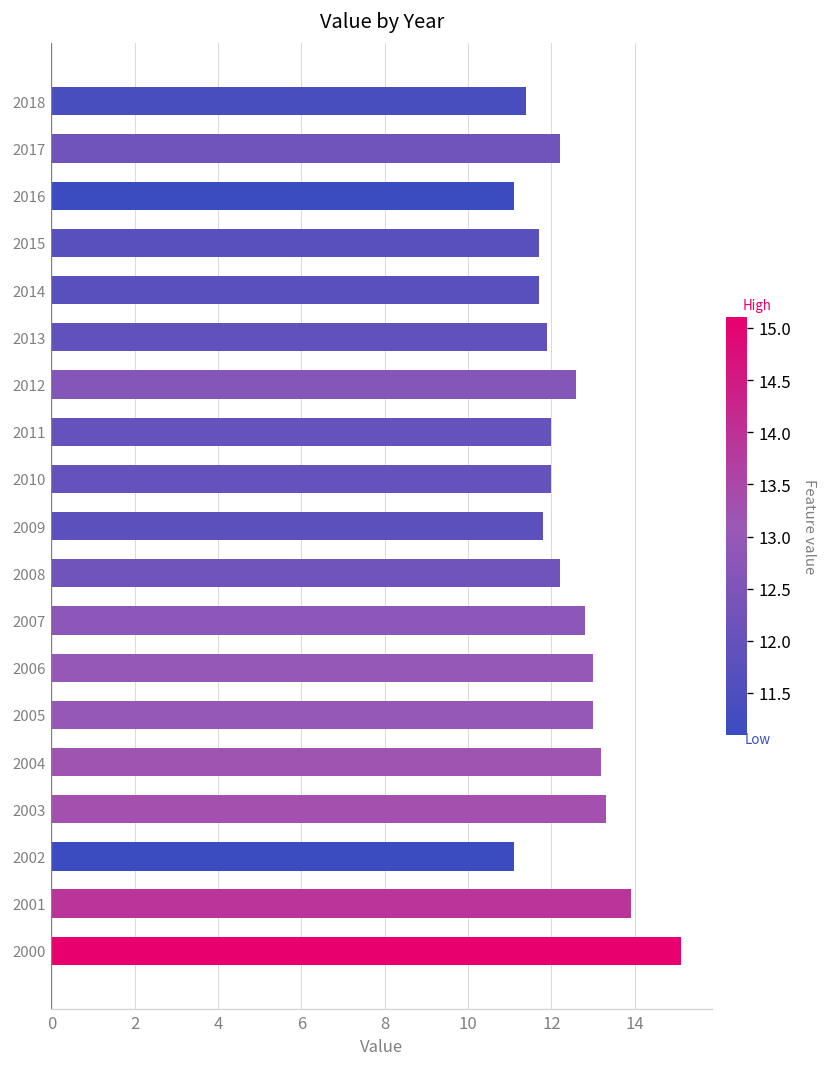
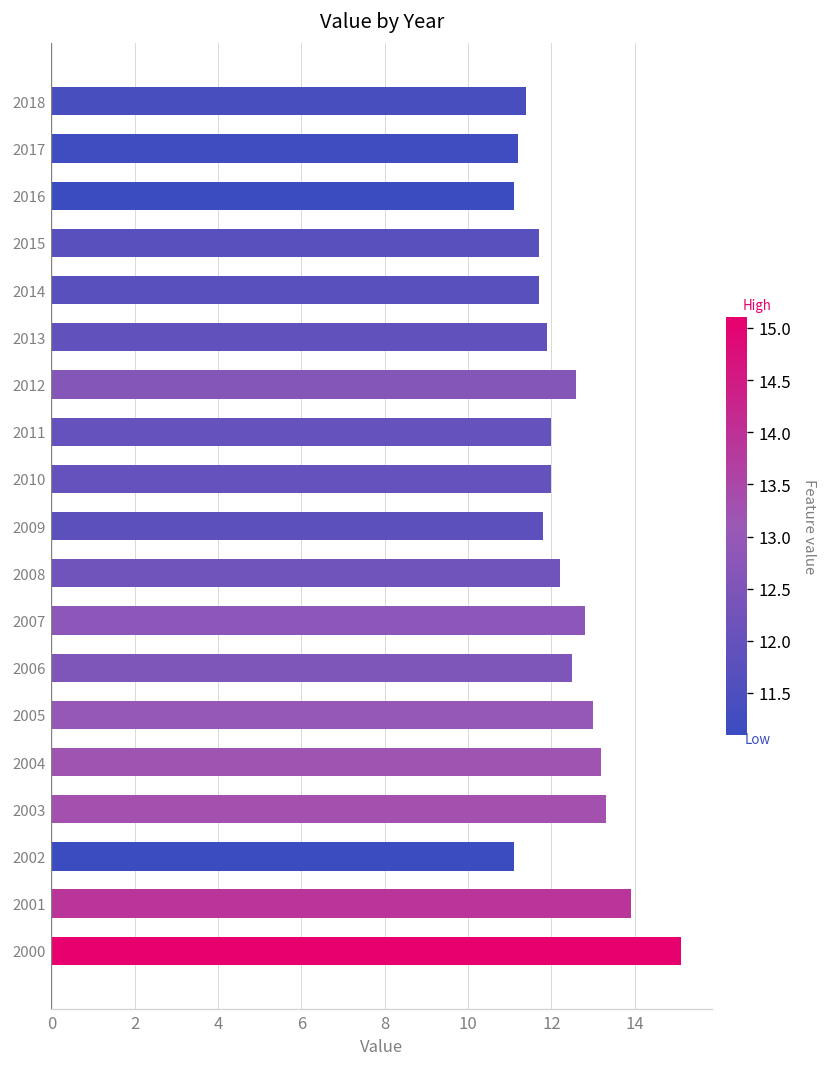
2017: 12.2 -> 11.2
2006: 13.0 -> 12.5
